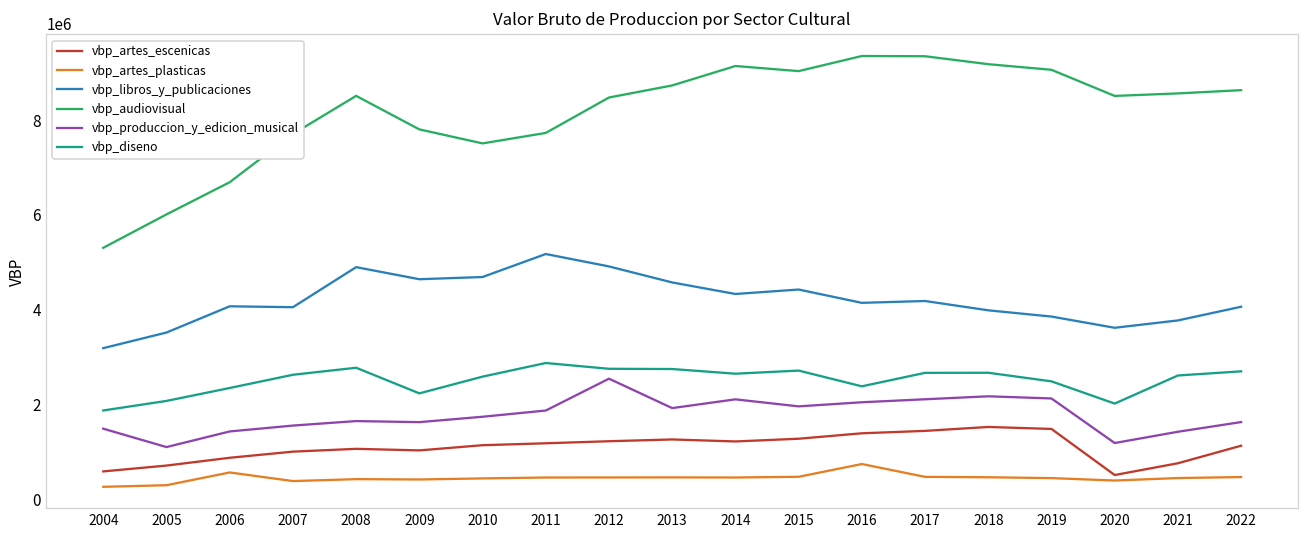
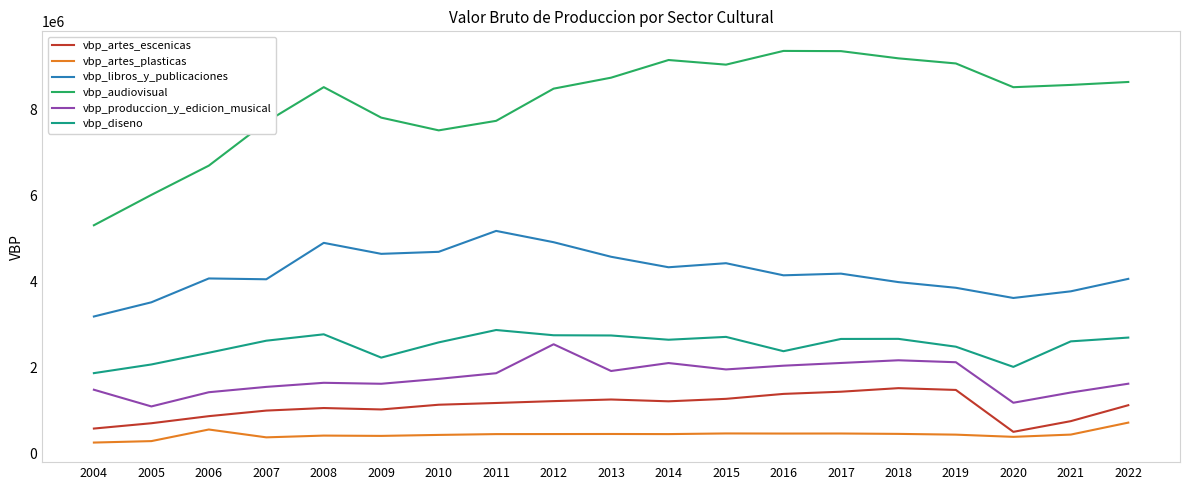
vbp_artes_plasticas, 2016: 700000 -> 500000
vbp_artes_plasticas, 2022: 500000 -> 700000
